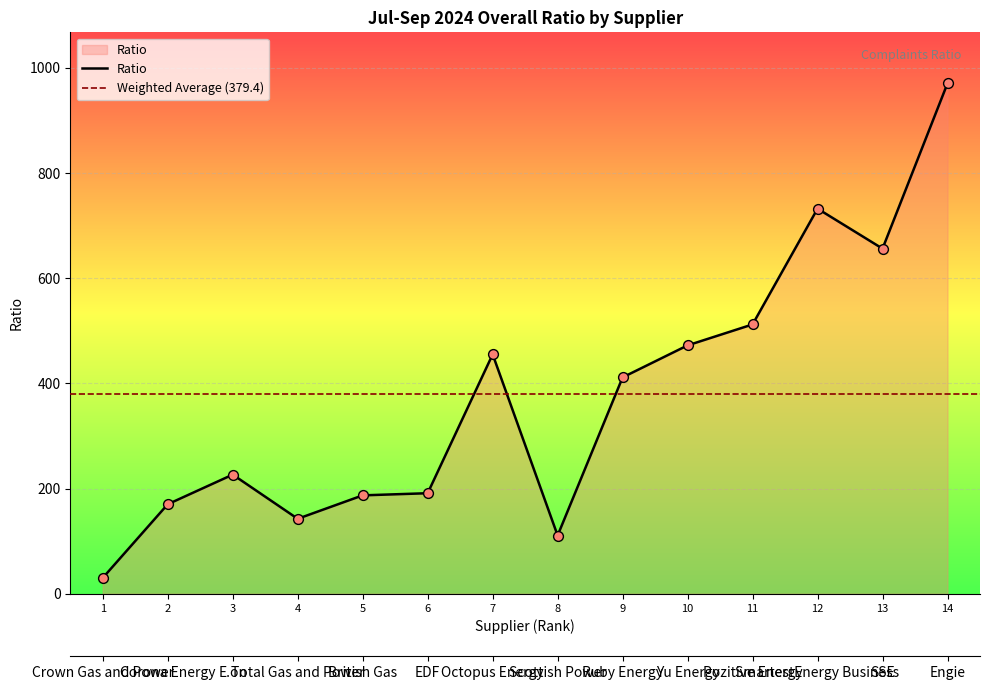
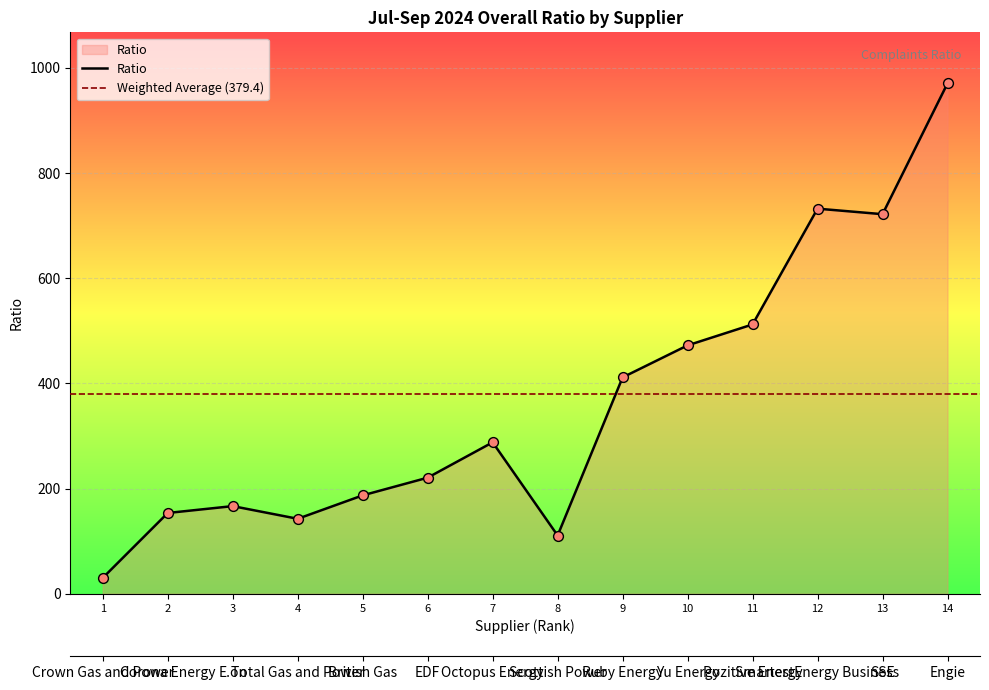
2: 170 -> 150
3: 230 -> 170
6: 190 -> 220
7: 460 -> 290
13: 660 -> 720
